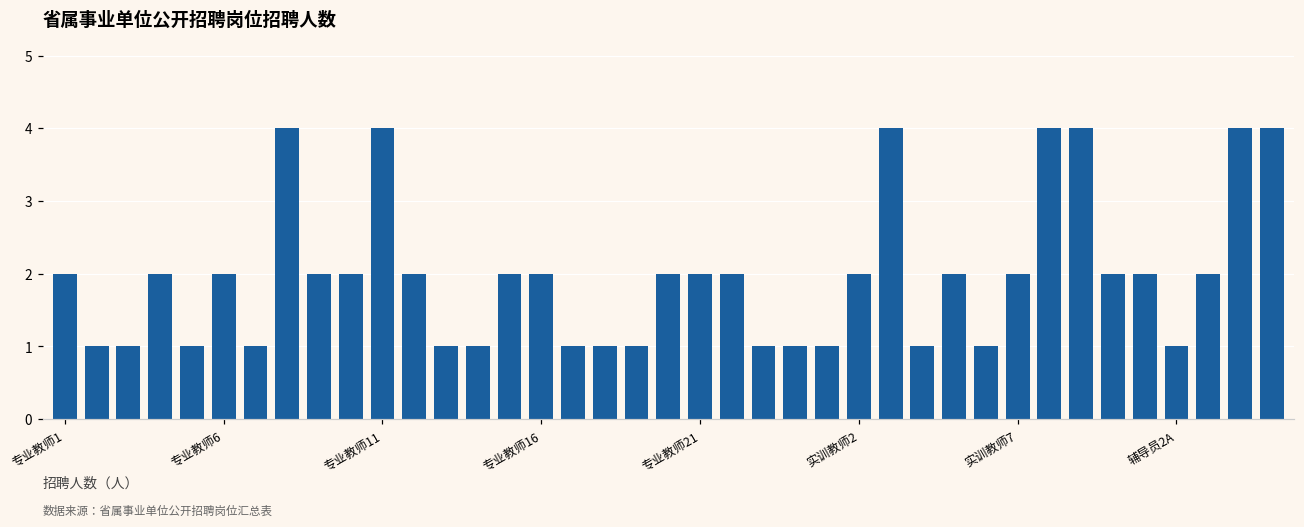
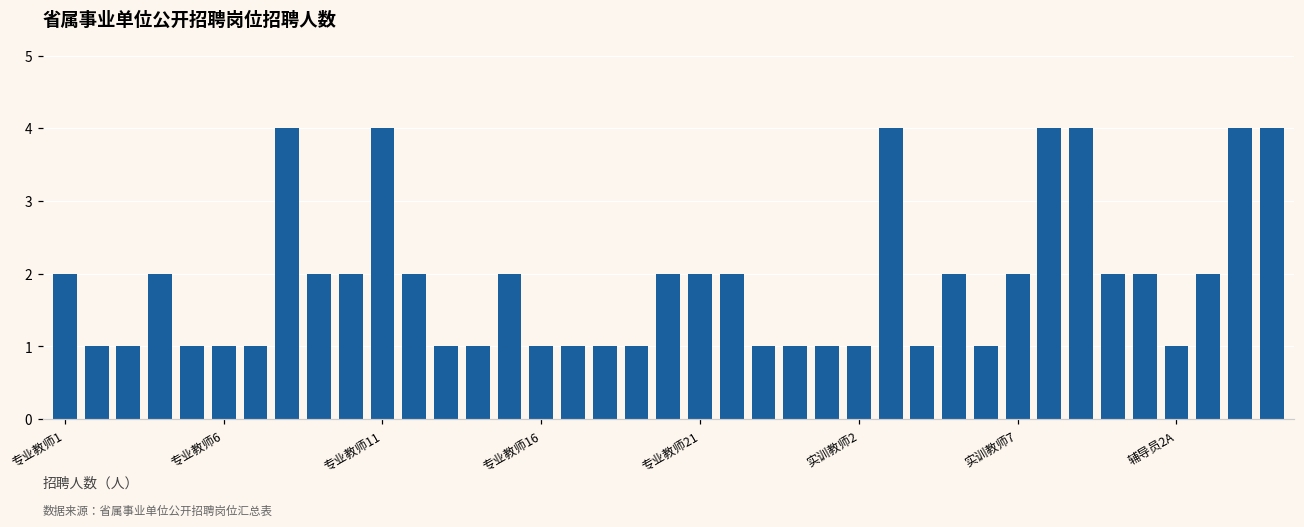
专业教师6: 2 -> 1
专业教师16: 2 -> 1
实训教师2: 2 -> 1
